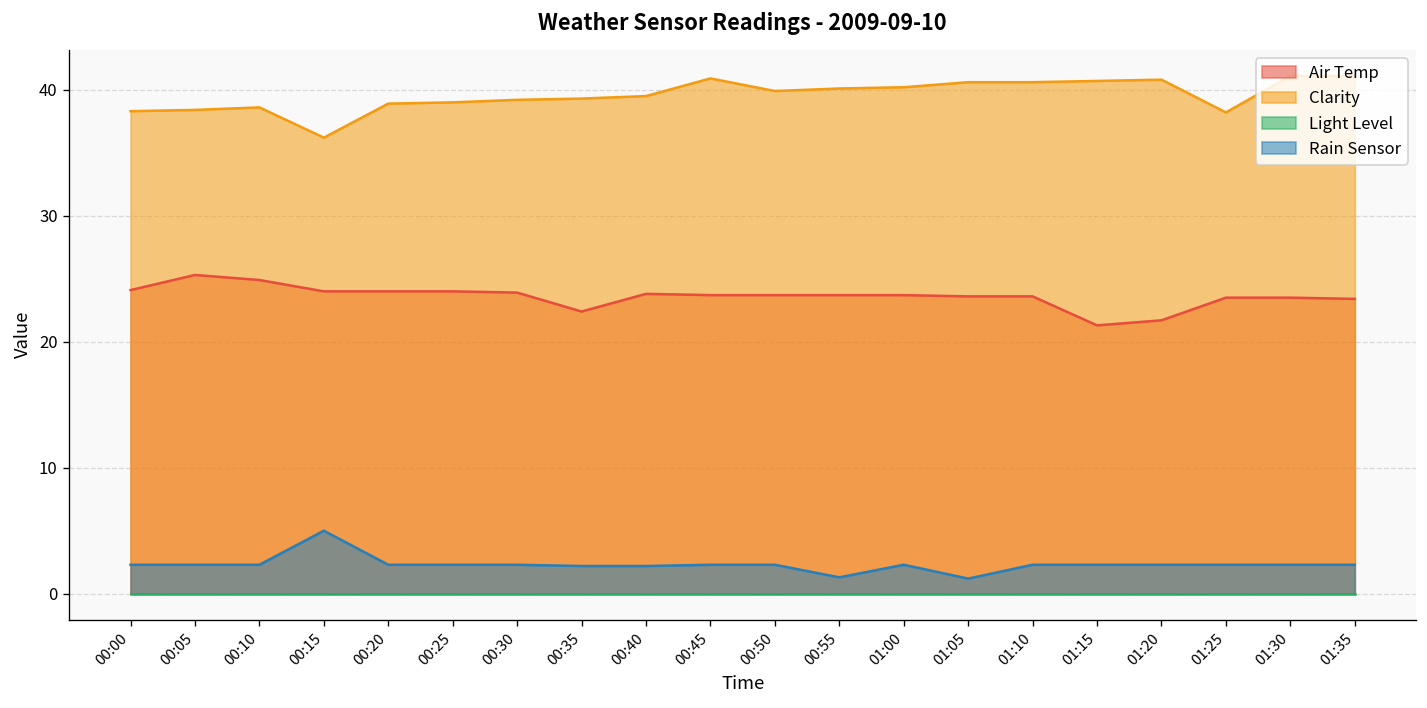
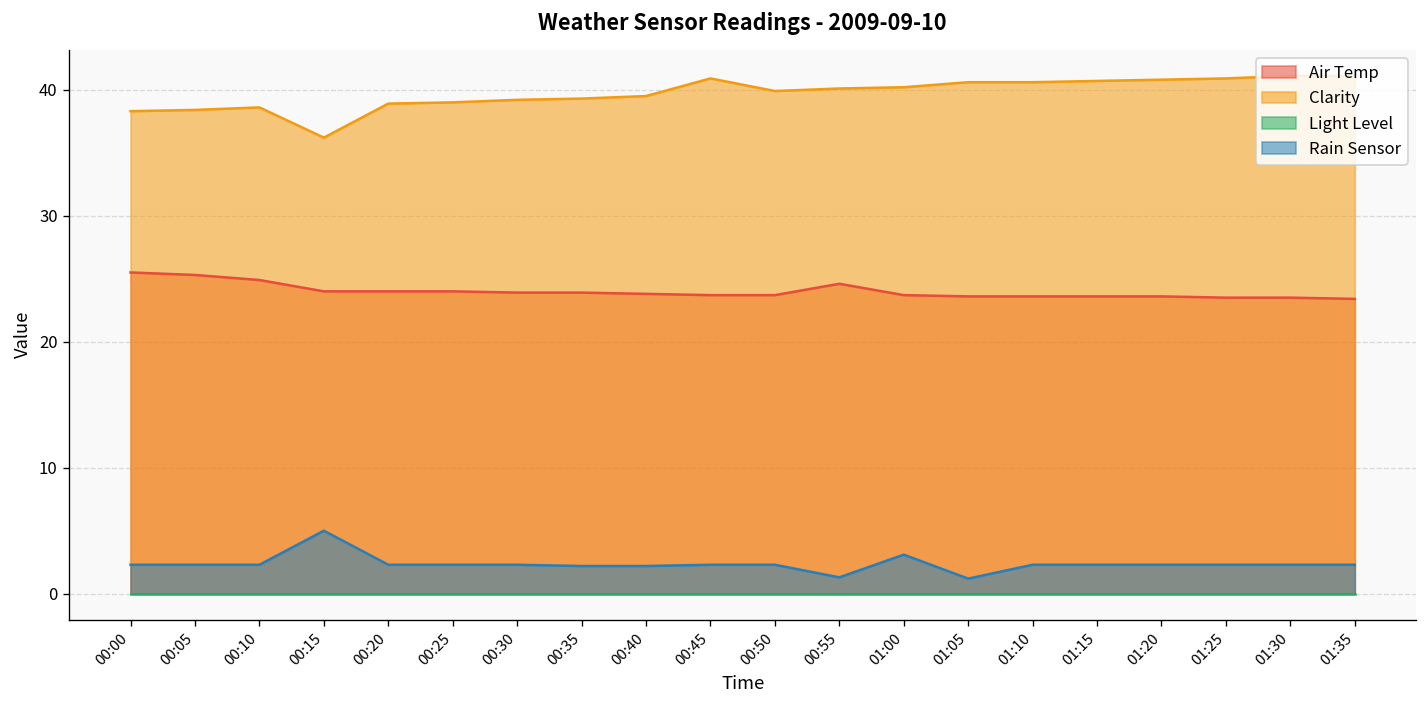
Air Temp, 00:00: 24.1 -> 25.5
Air Temp, 00:35: 22.4 -> 23.9
Air Temp, 00:55: 23.7 -> 24.6
Rain Sensor, 01:00: 2.3 -> 3.1
Air Temp, 01:15: 21.3 -> 23.6
Air Temp, 01:20: 21.7 -> 23.6
Clarity, 01:25: 38.2 -> 40.9
